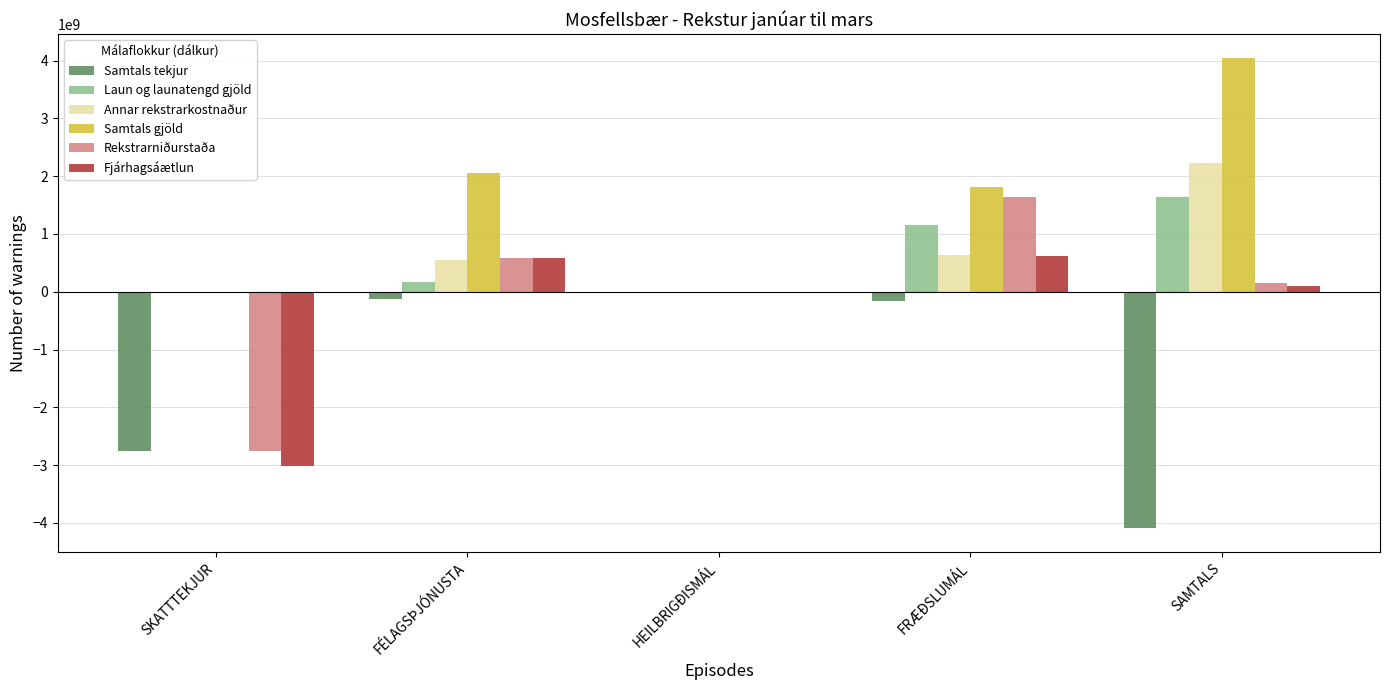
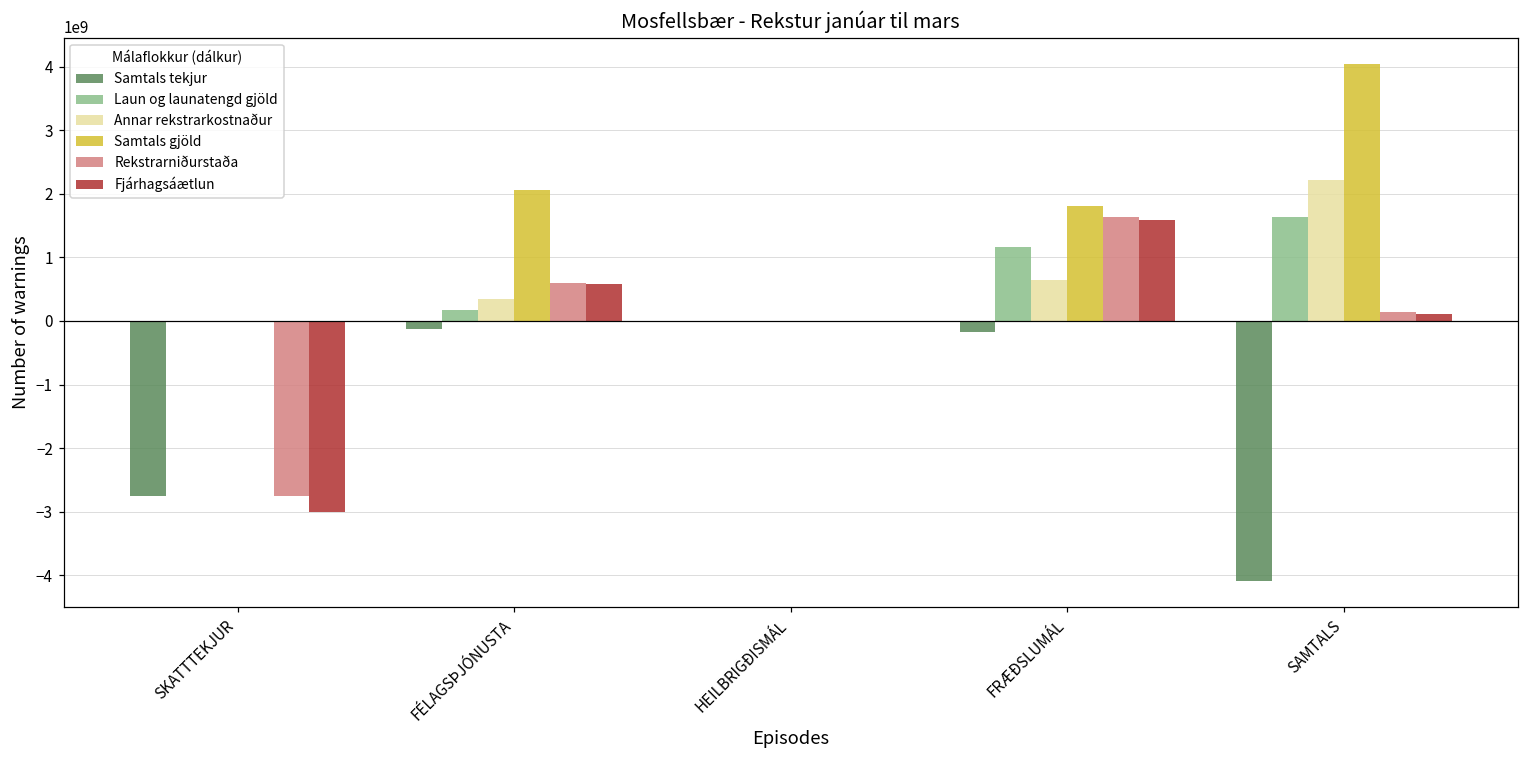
Annar rekstrarkostnaður, FÉLAGSÞJÓNUSTA: 600000000 -> 300000000
Fjárhagsáætlun, FRÆÐSLUMÁL: 600000000 -> 1600000000
